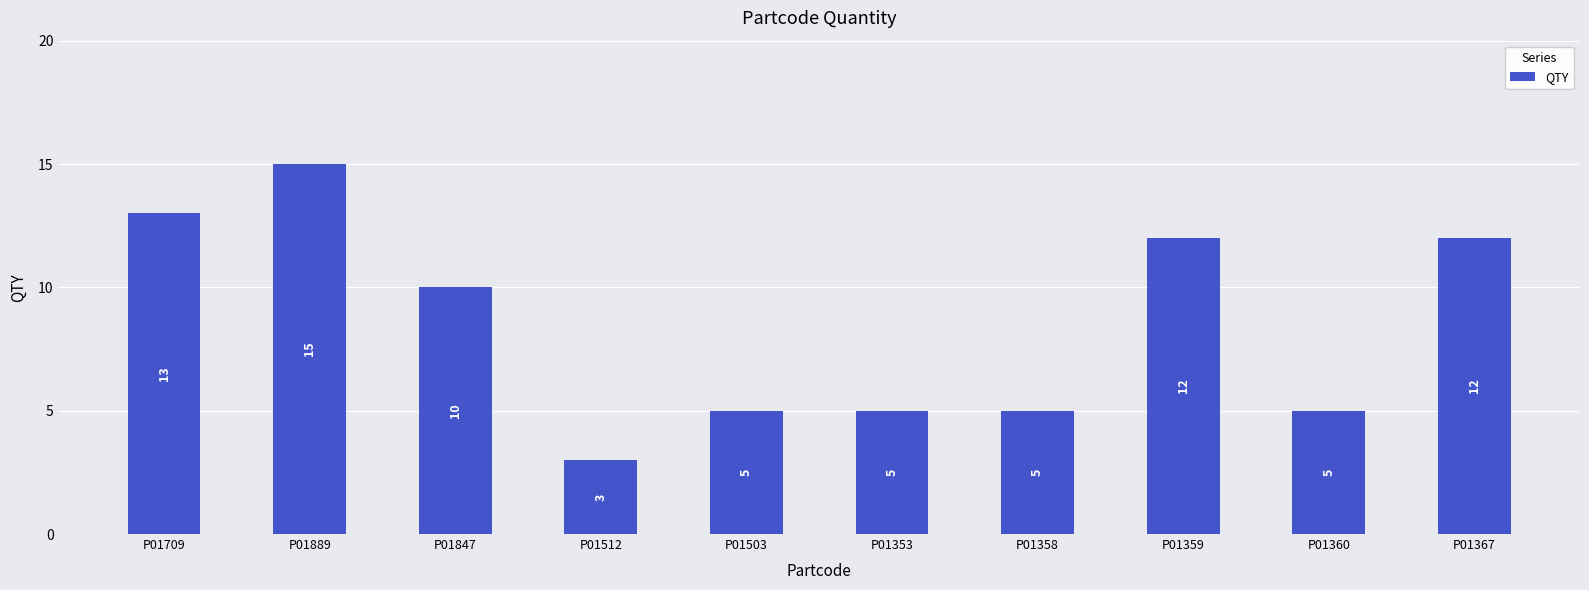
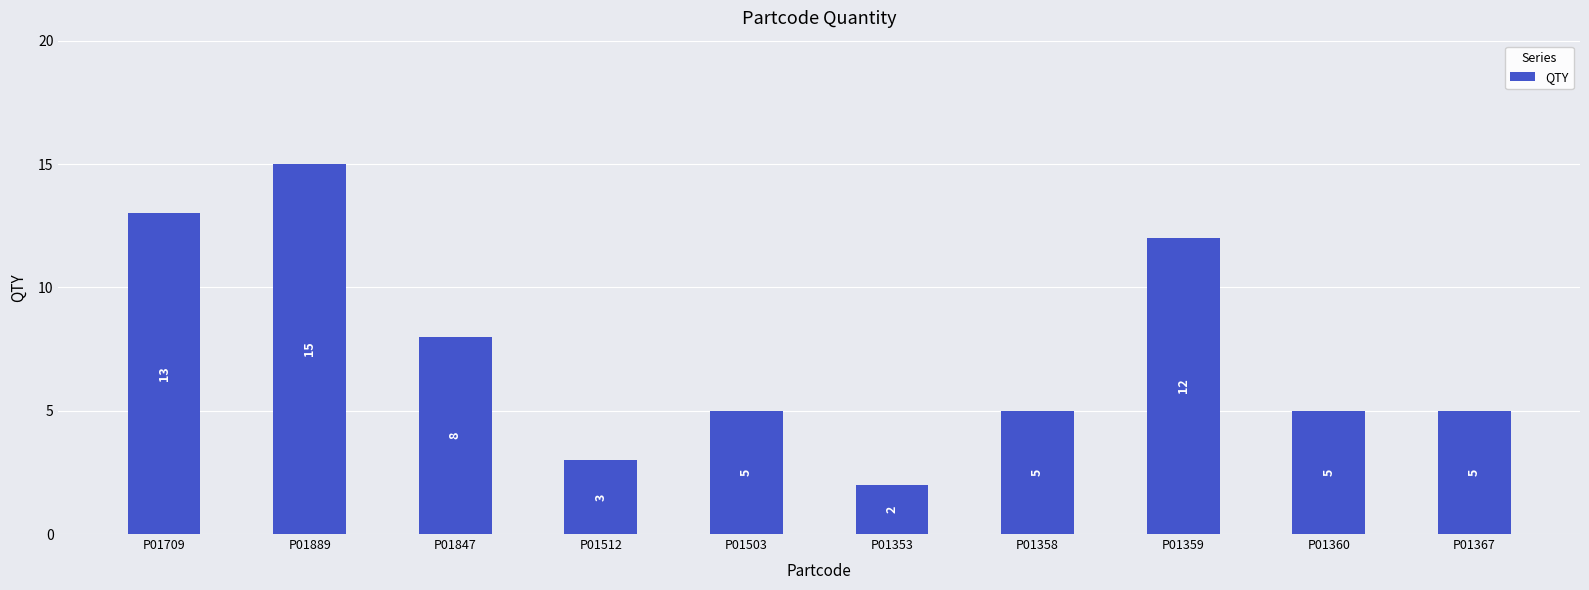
P01847: 10 -> 8
P01353: 5 -> 2
P01367: 12 -> 5
